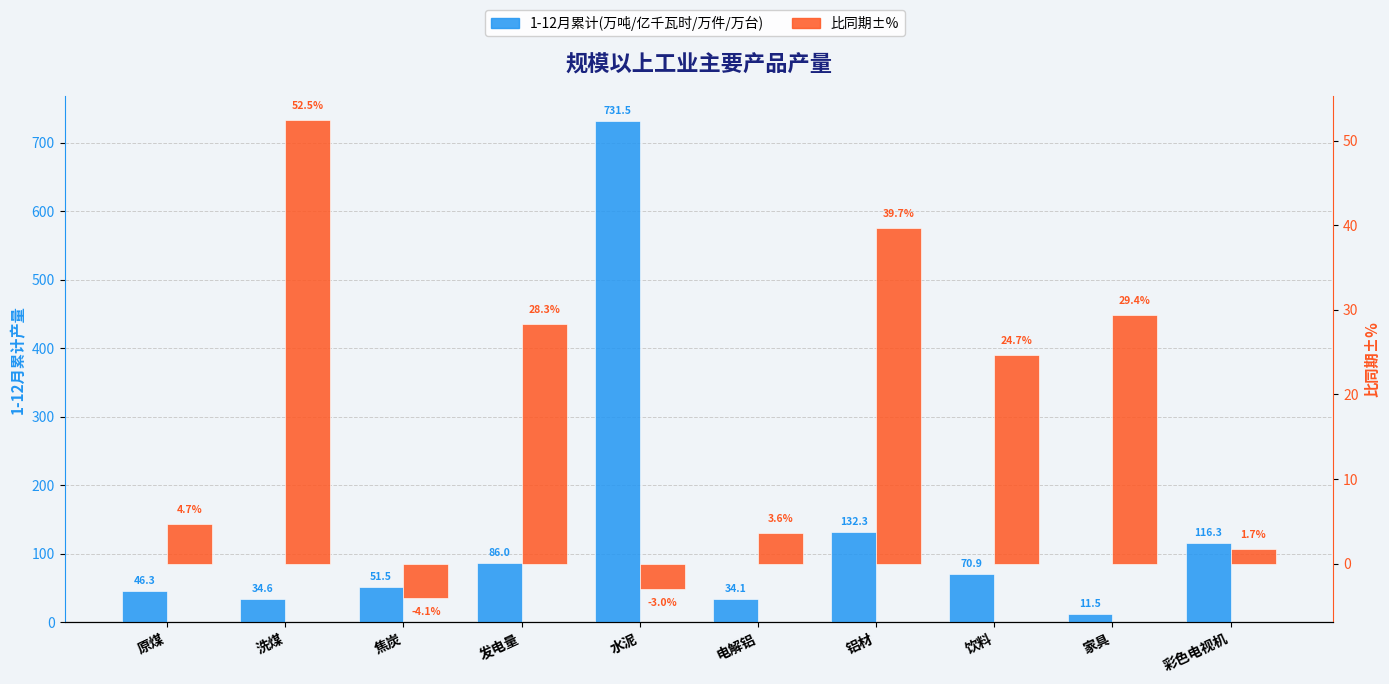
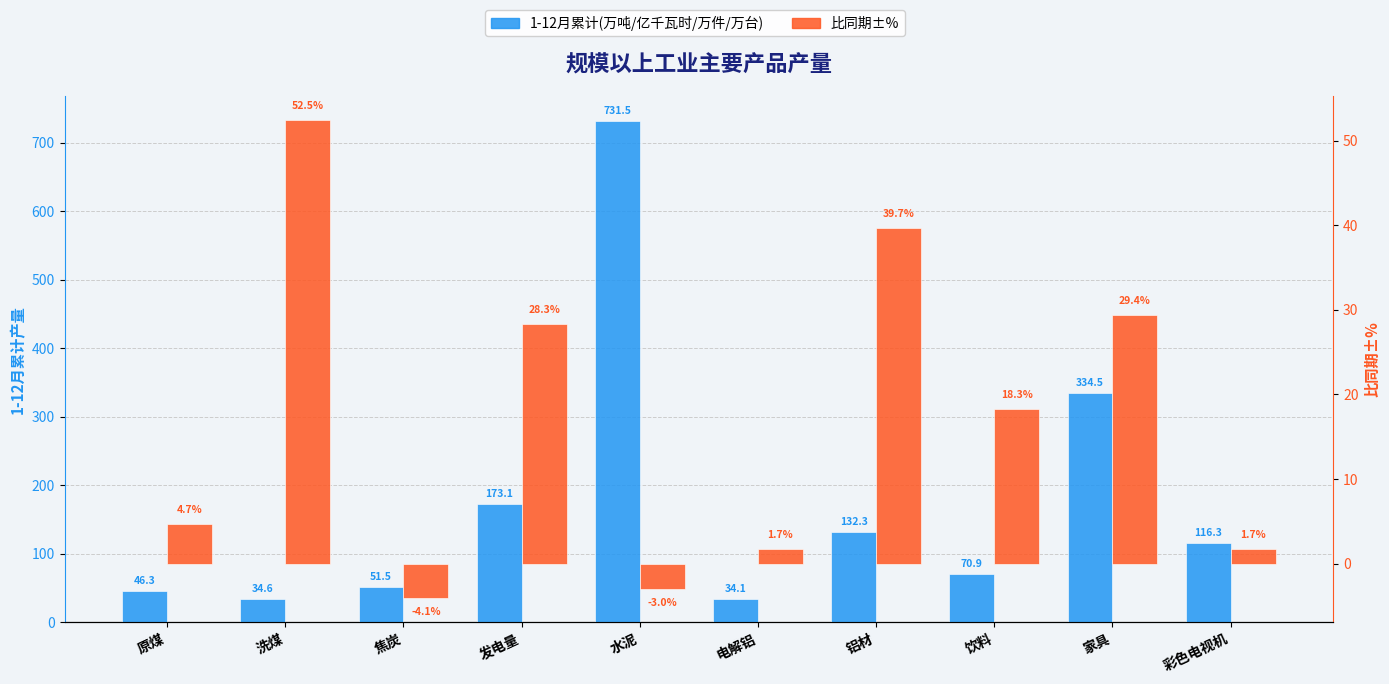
1-12月累计(万吨/亿千瓦时/万件/万台), 发电量: 86.0 -> 173.1
1-12月累计(万吨/亿千瓦时/万件/万台), 家具: 11.5 -> 334.5
比同期±%, 电解铝: 3.6% -> 1.7%
比同期±%, 饮料: 24.7% -> 18.3%
